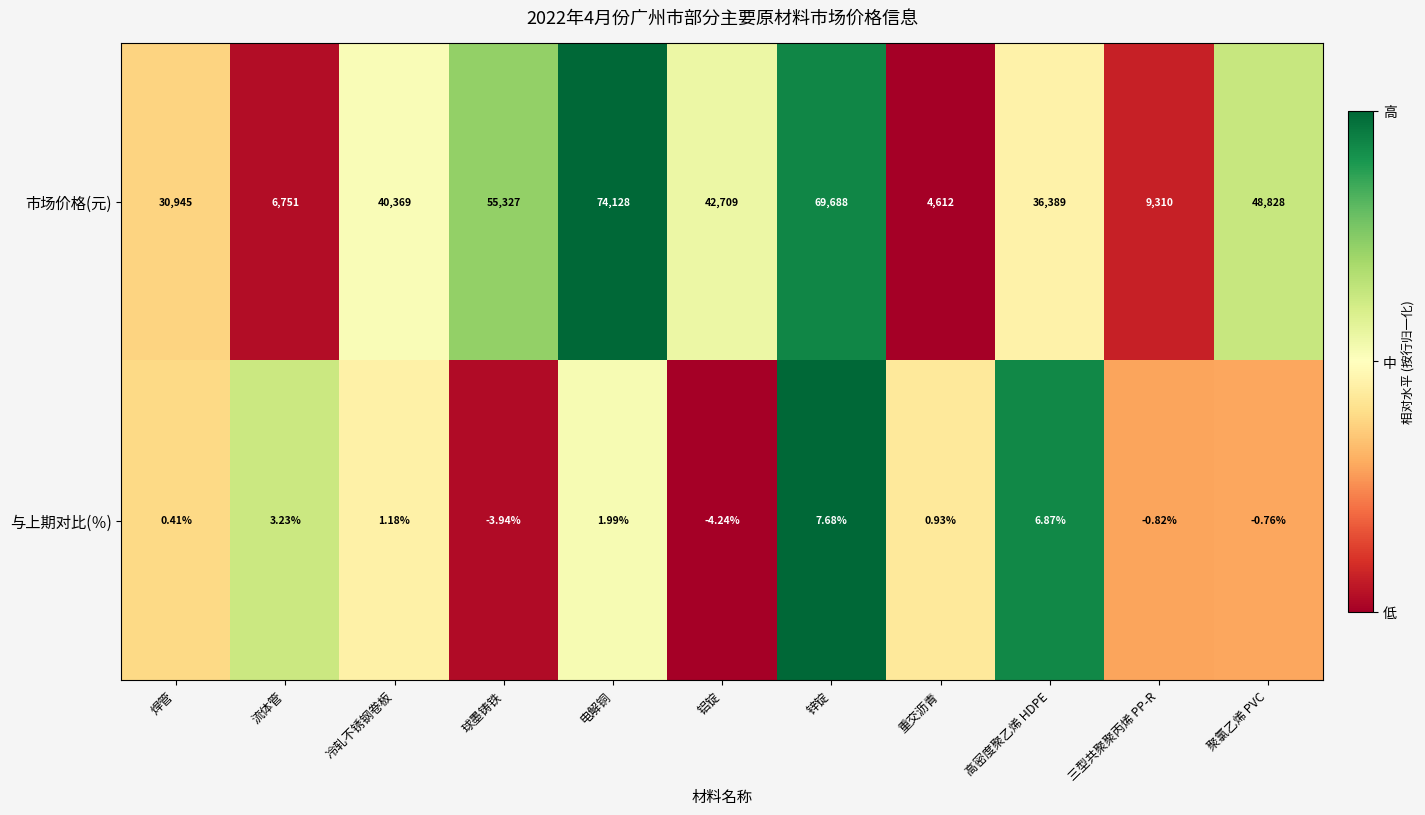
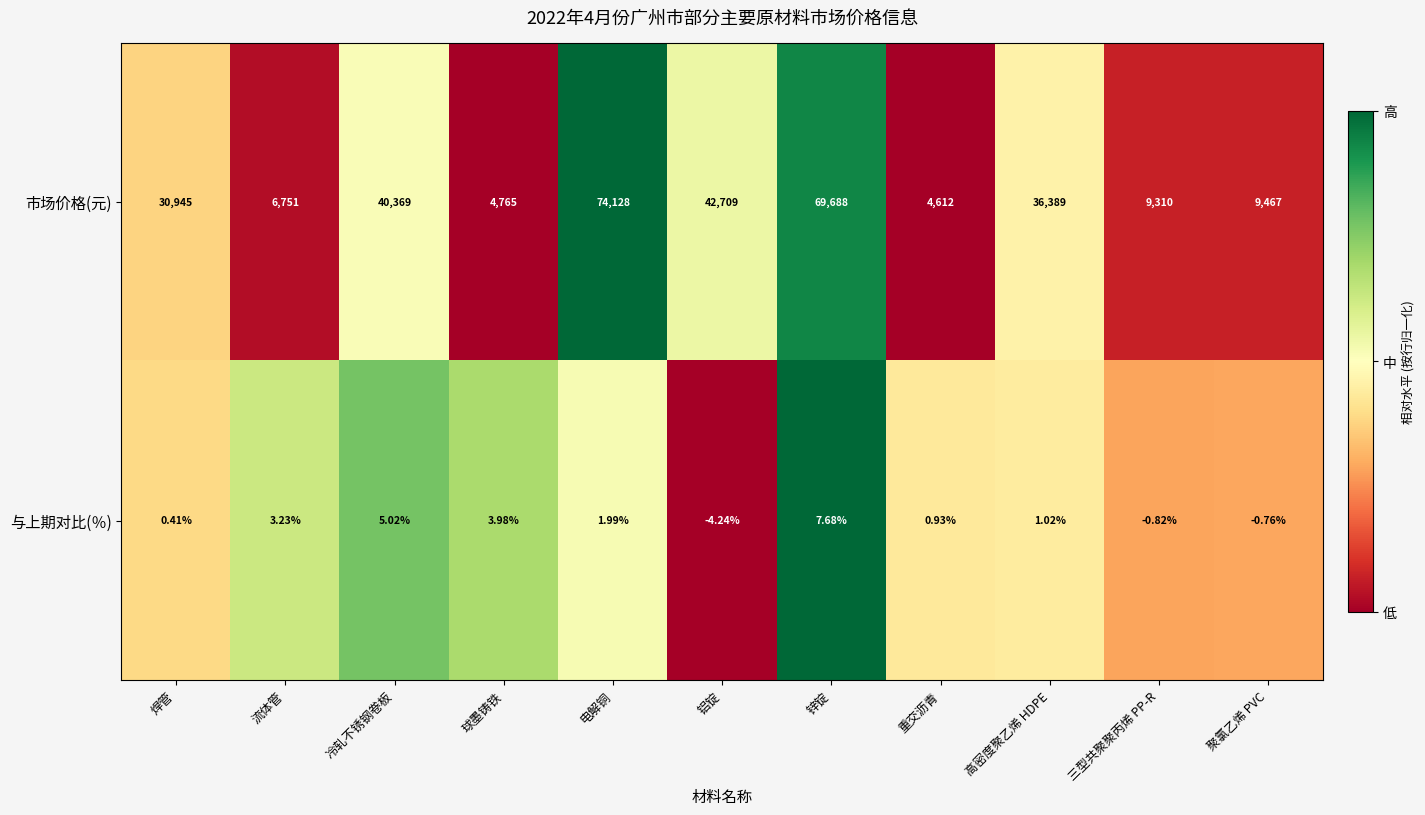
市场价格(元), 球墨铸铁: 55,327 -> 4,765
市场价格(元), 聚氯乙烯 PVC: 48,828 -> 9,467
与上期对比(％), 冷轧不锈钢卷板: 1.18% -> 5.02%
与上期对比(％), 球墨铸铁: -3.94% -> 3.98%
与上期对比(％), 高密度聚乙烯 HDPE: 6.87% -> 1.02%
